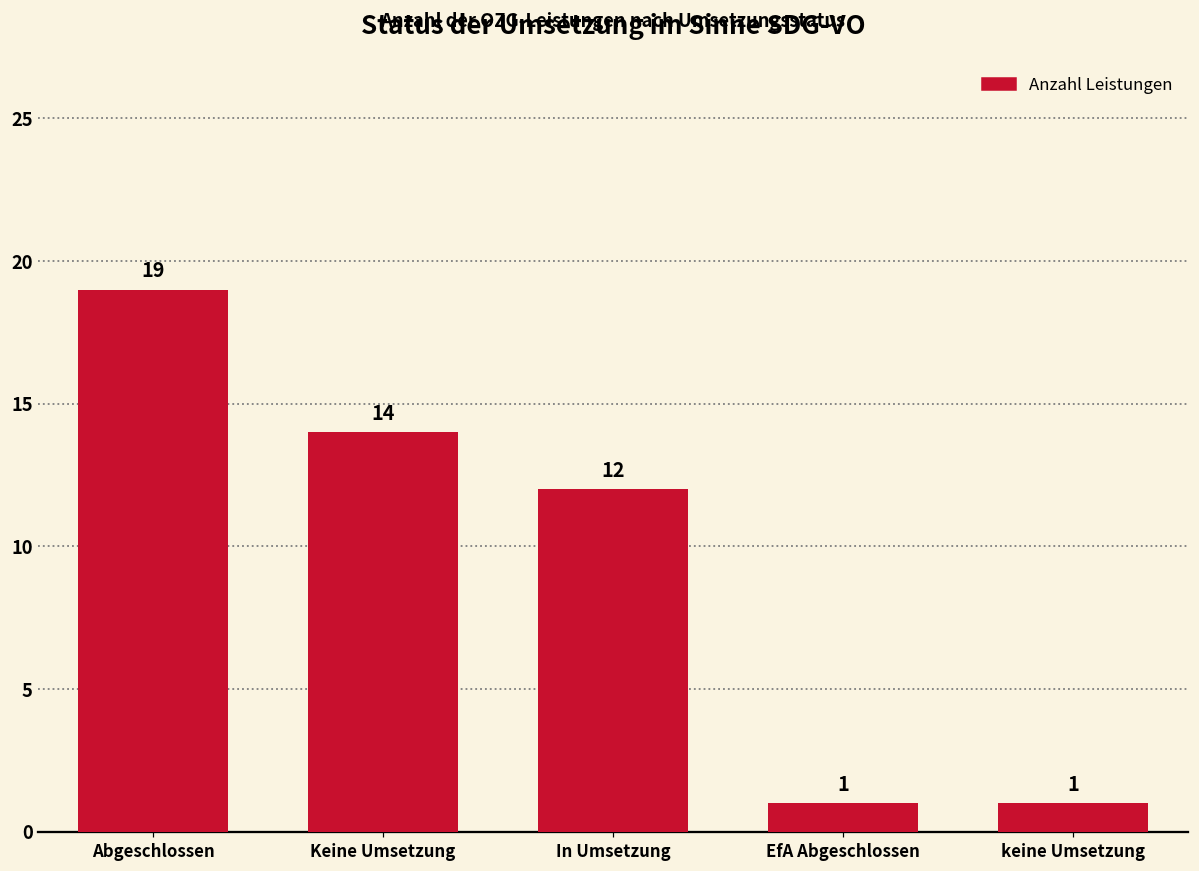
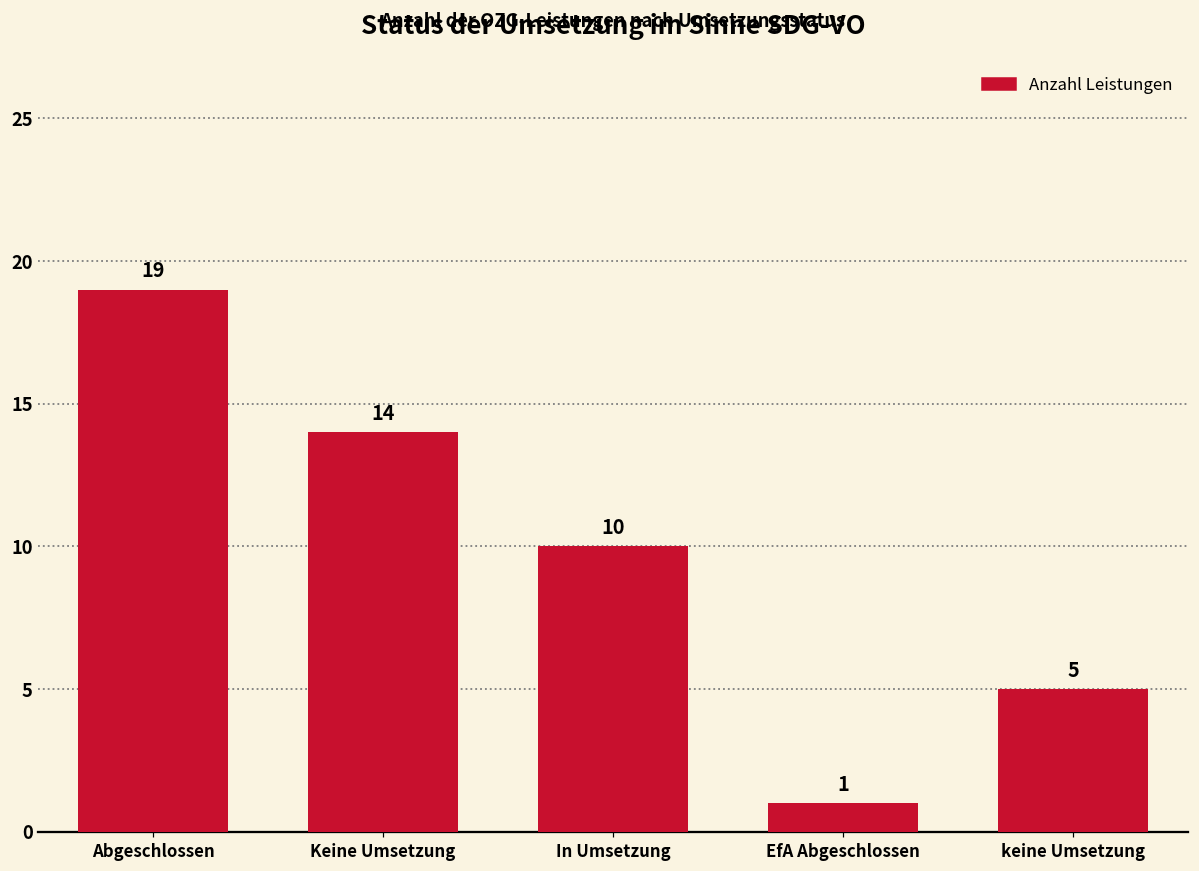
In Umsetzung: 12 -> 10
keine Umsetzung: 1 -> 5
